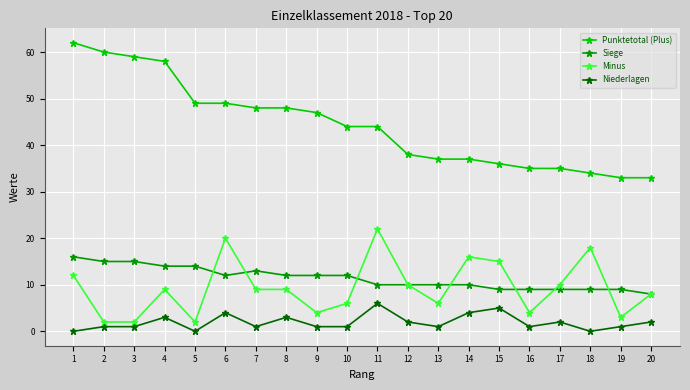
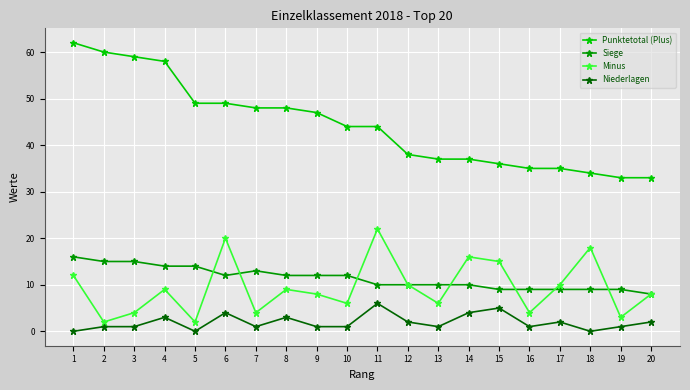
Minus, 3: 2 -> 4
Minus, 7: 9 -> 4
Minus, 9: 4 -> 8
